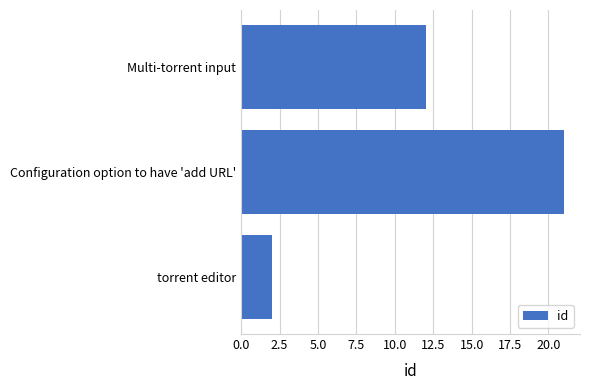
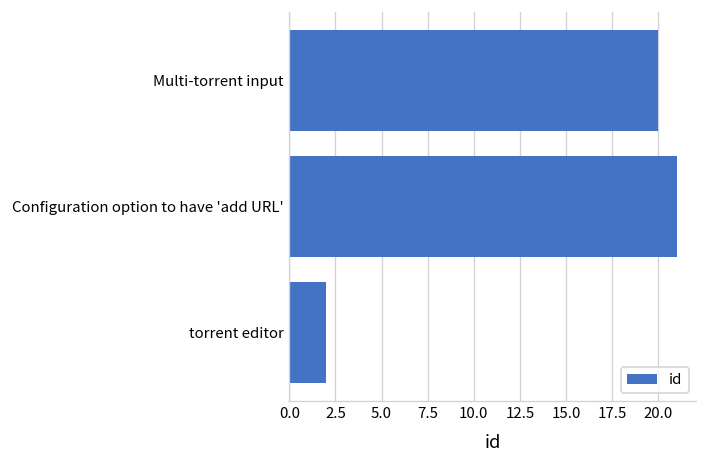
Multi-torrent input: 12 -> 20
